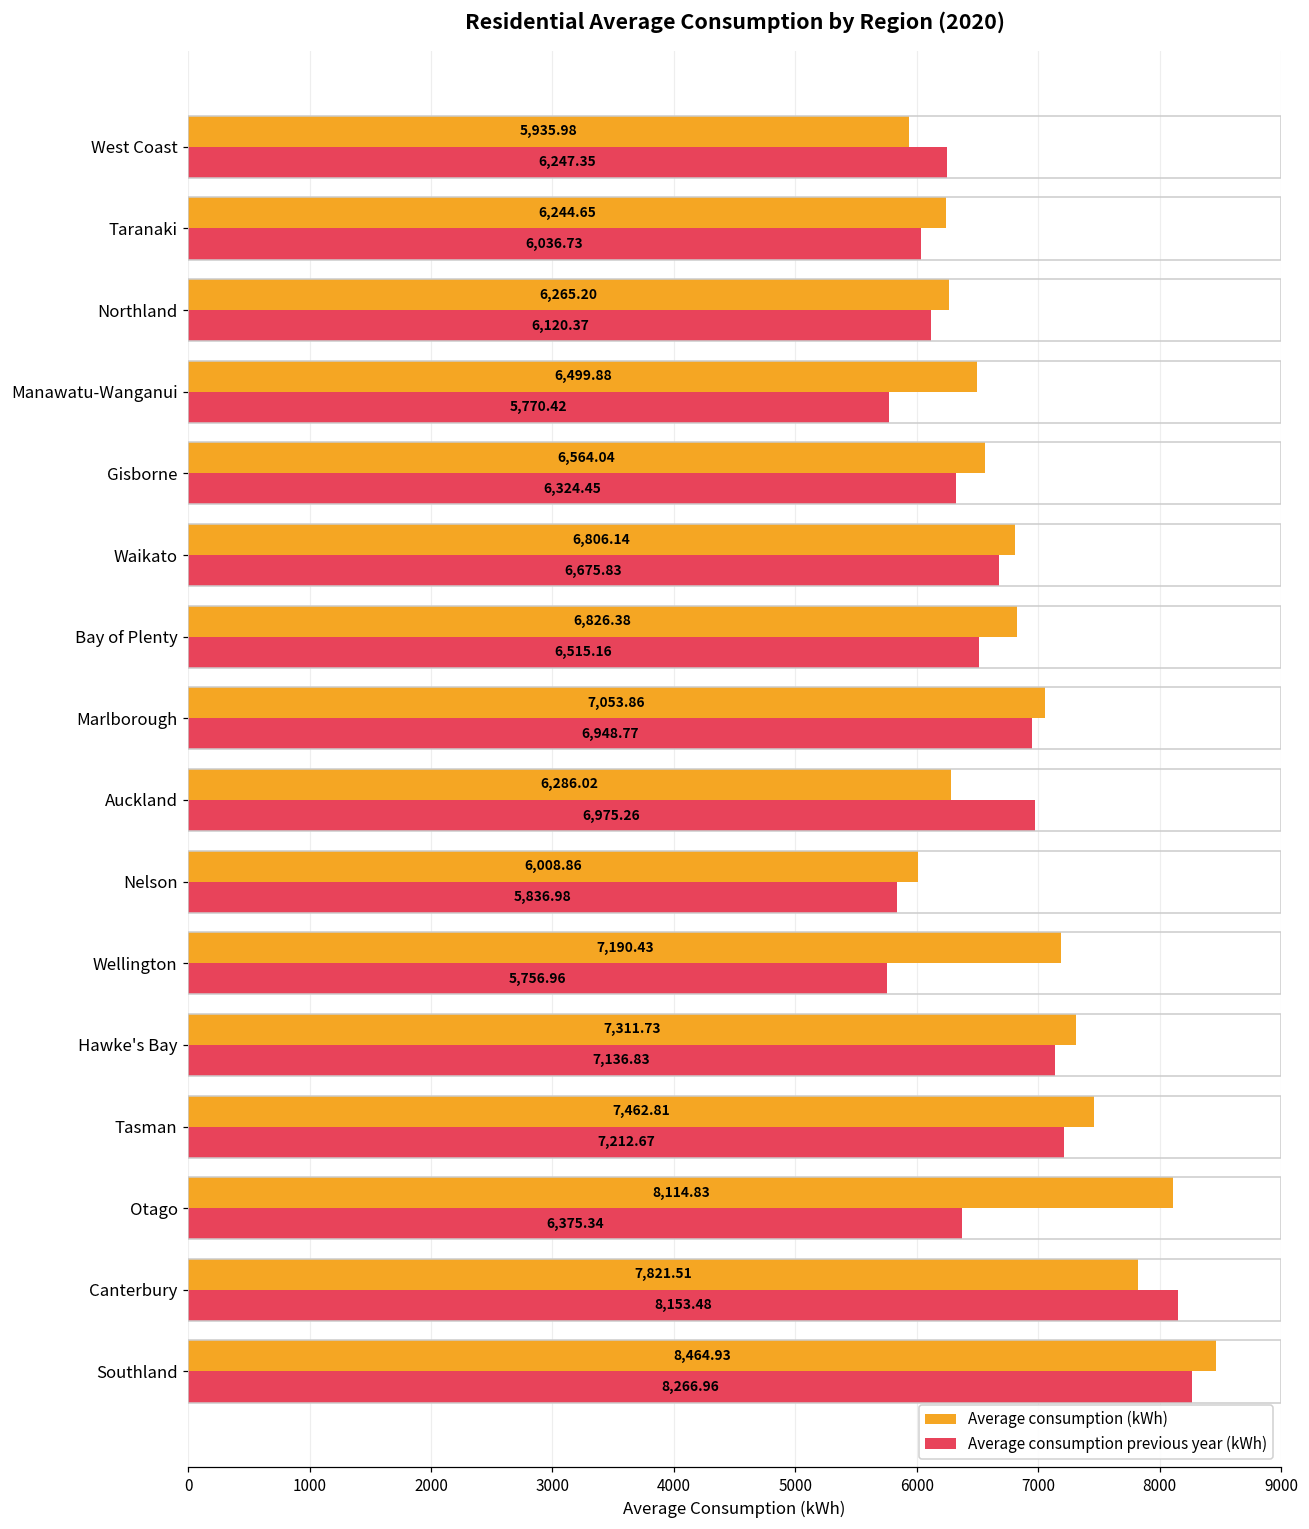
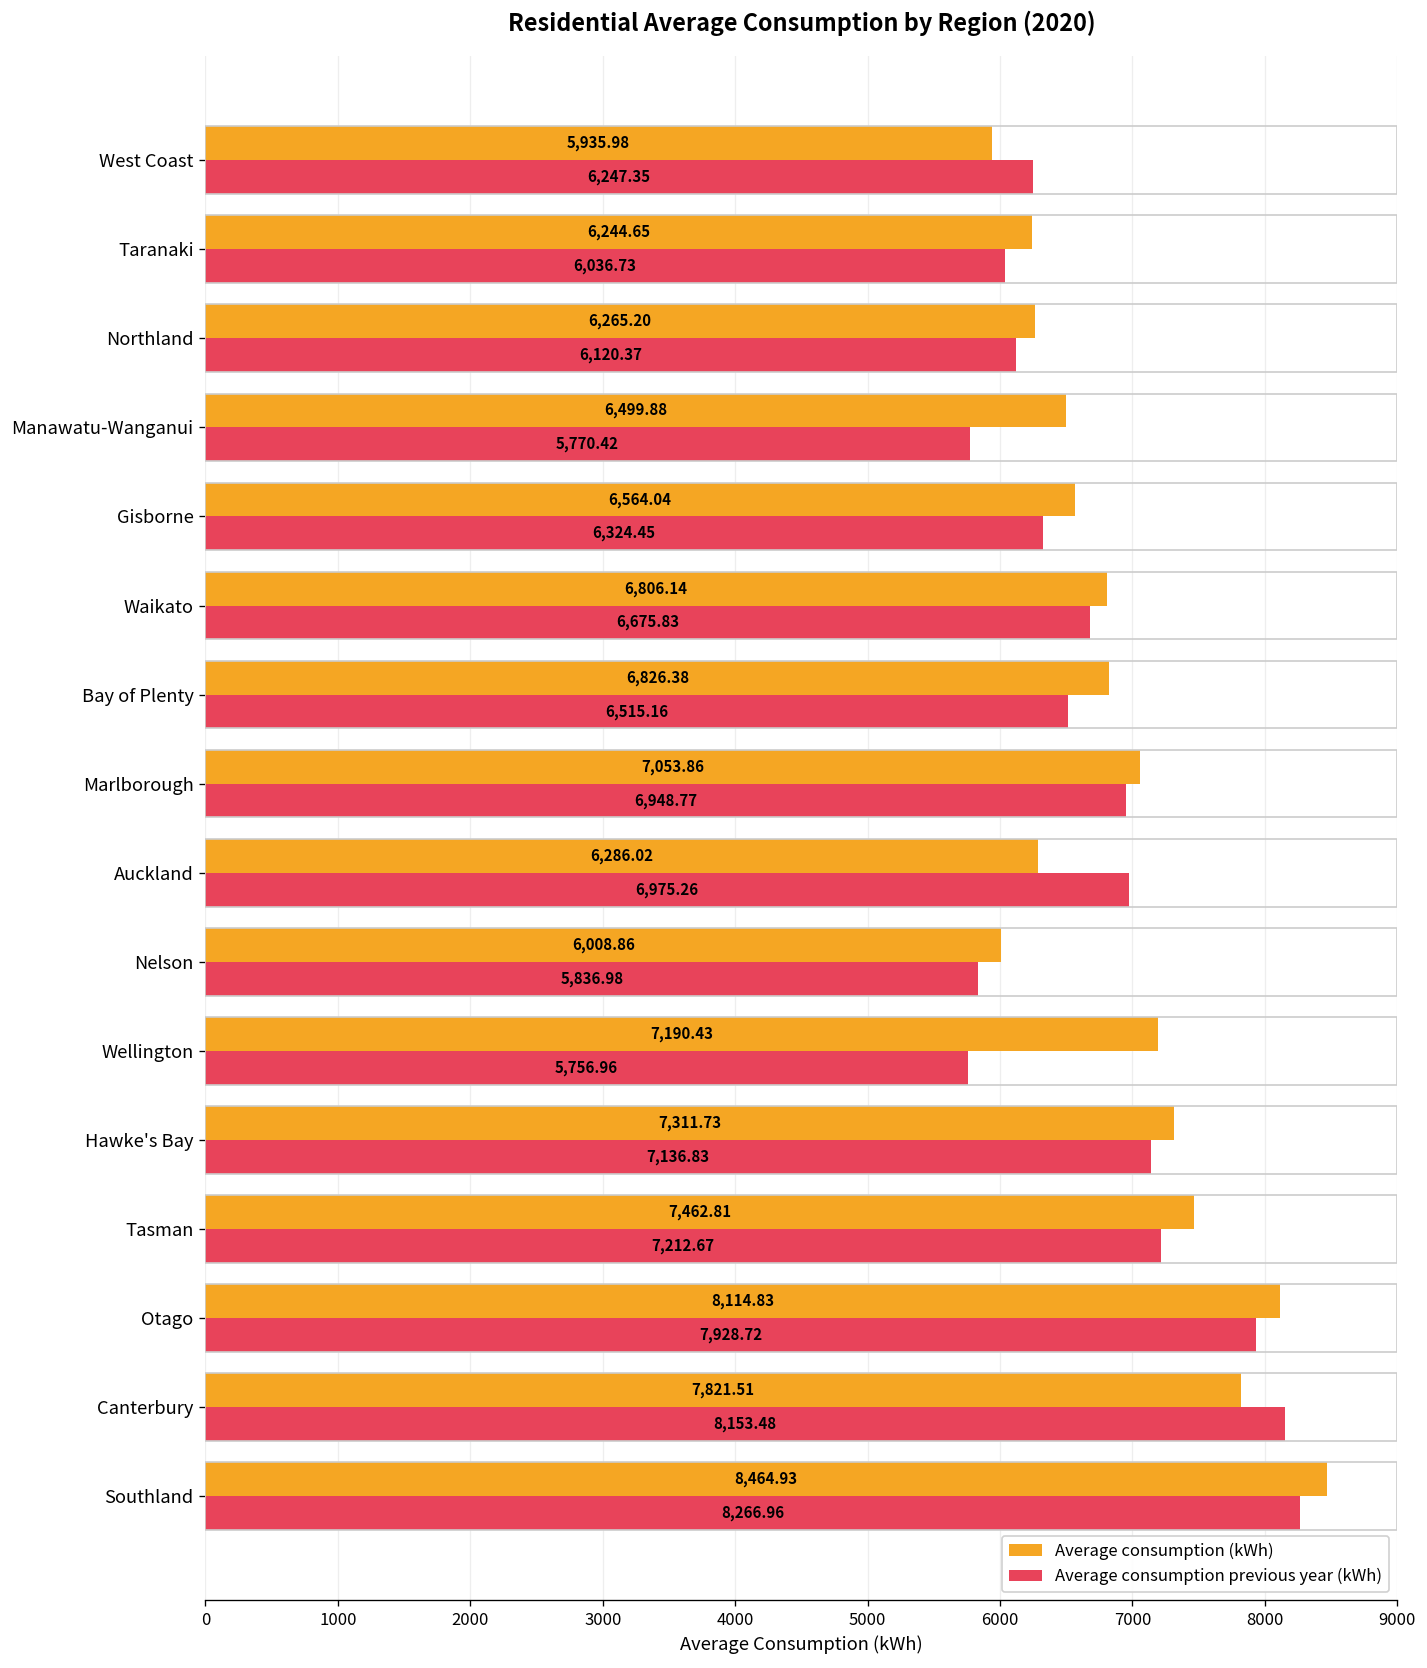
Average consumption previous year (kWh), Otago: 6,375.34 -> 7,928.72
